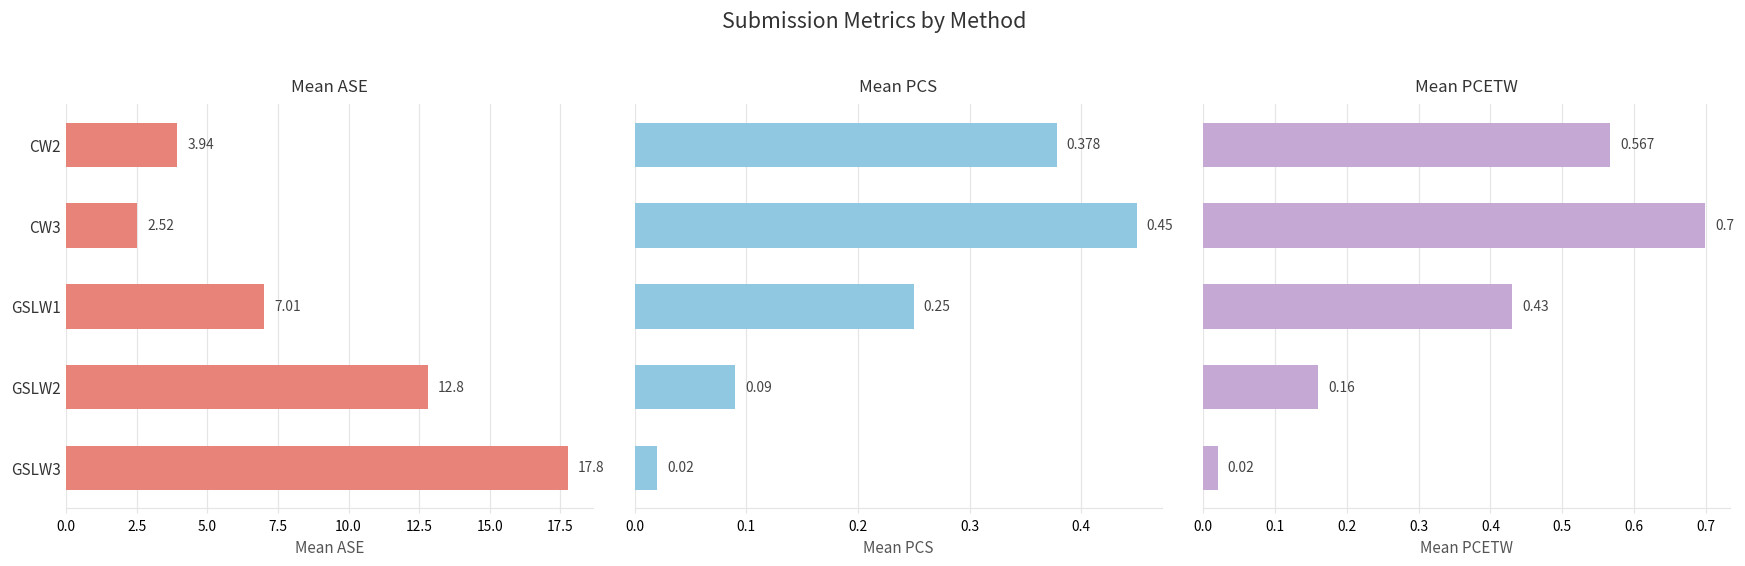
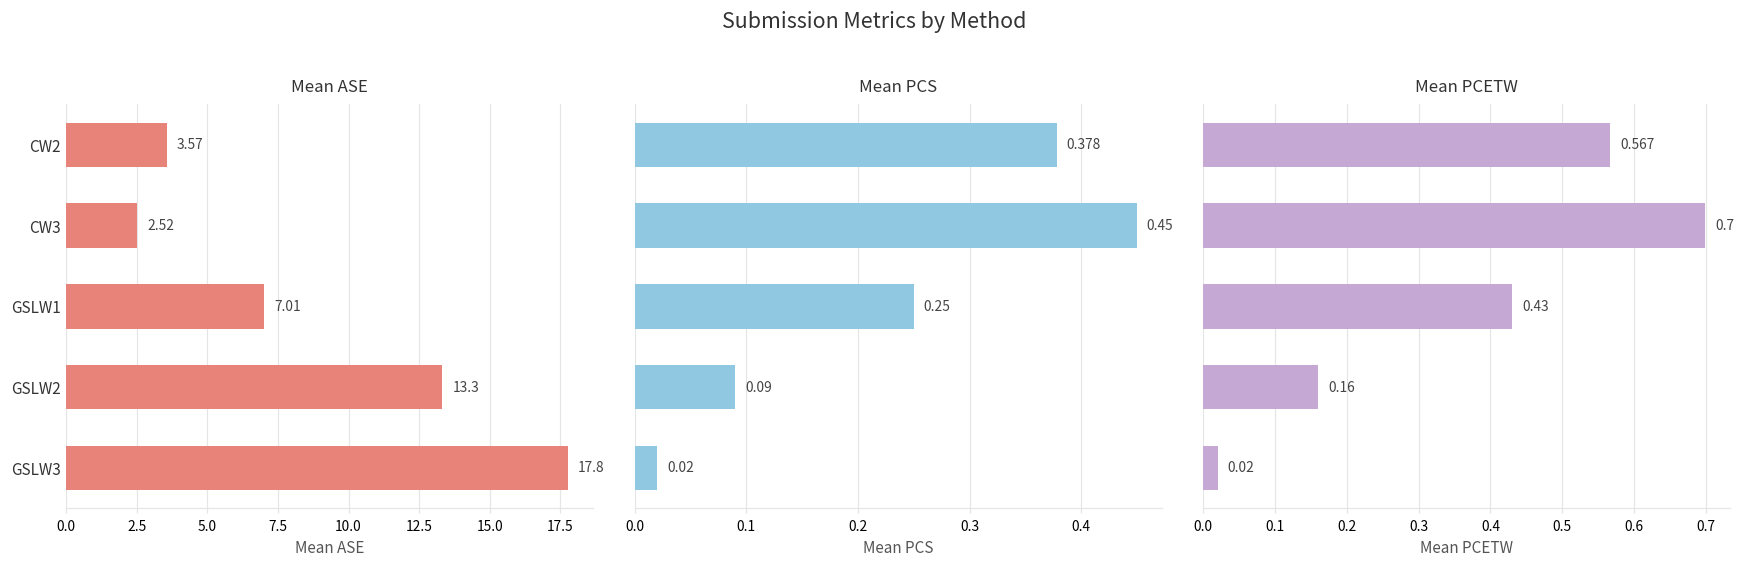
Mean ASE, CW2: 3.94 -> 3.57
Mean ASE, GSLW2: 12.8 -> 13.3
